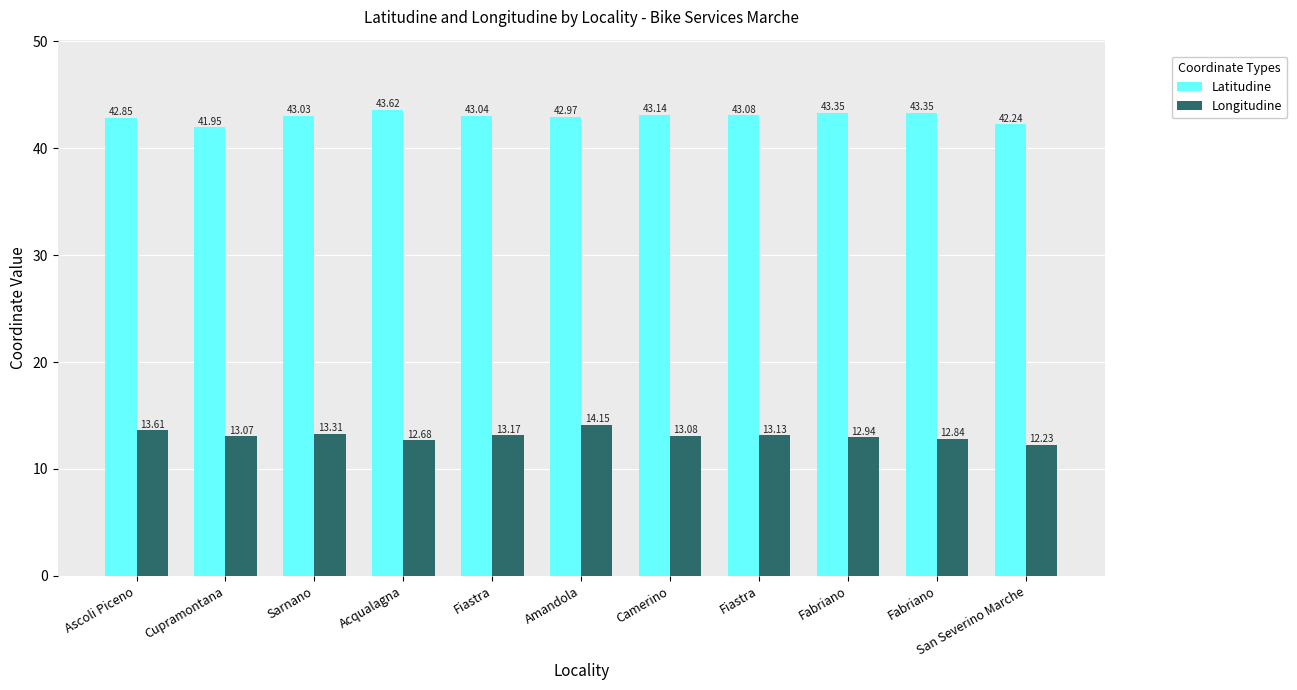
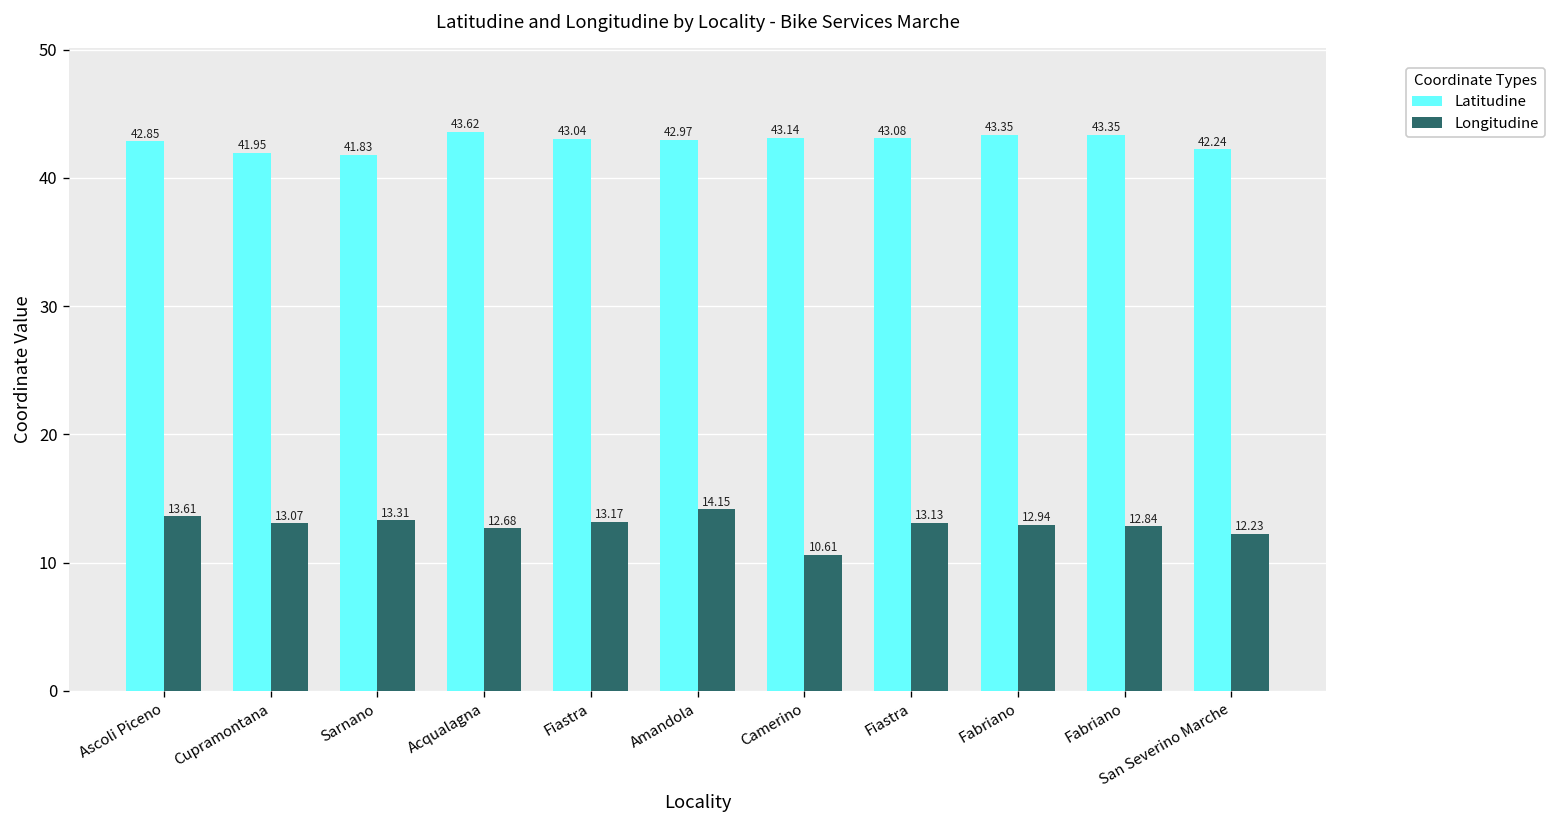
Latitudine, Sarnano: 43.03 -> 41.83
Longitudine, Camerino: 13.08 -> 10.61
